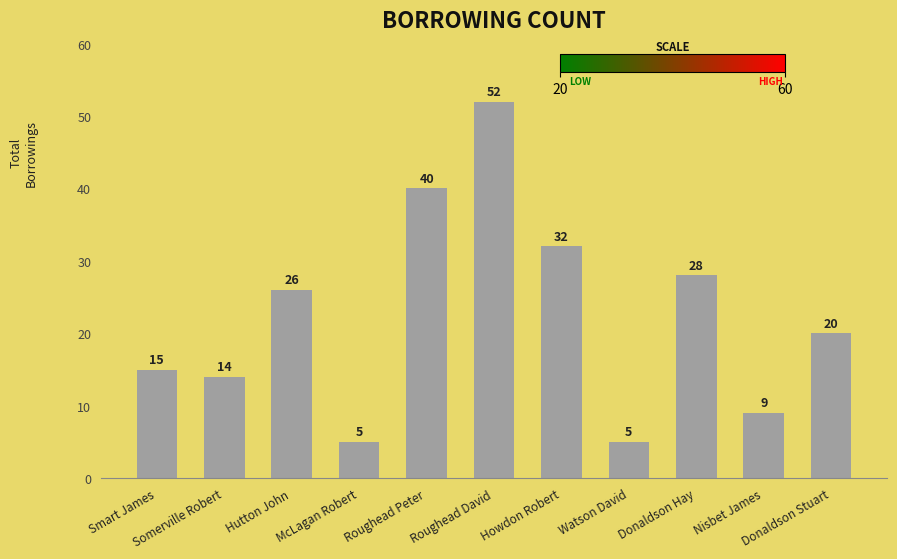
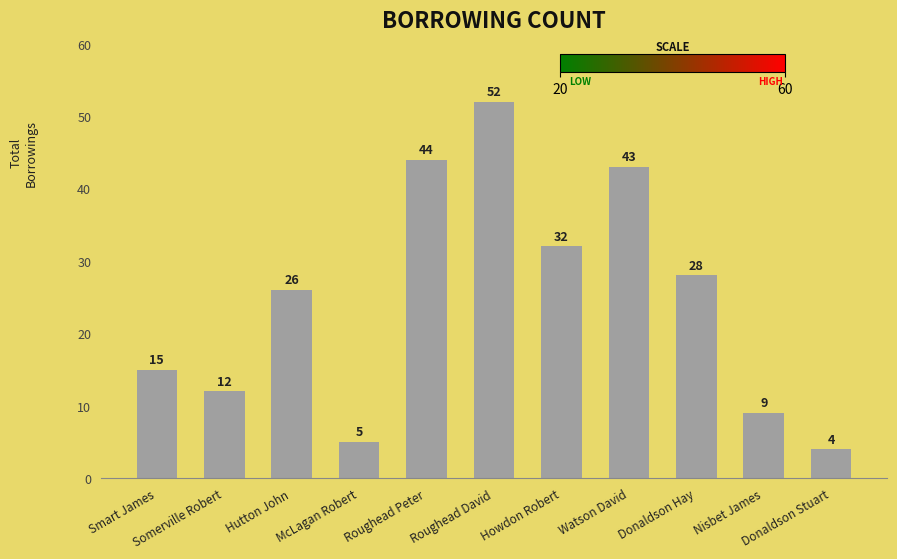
Somerville Robert: 14 -> 12
Roughead Peter: 40 -> 44
Watson David: 5 -> 43
Donaldson Stuart: 20 -> 4
